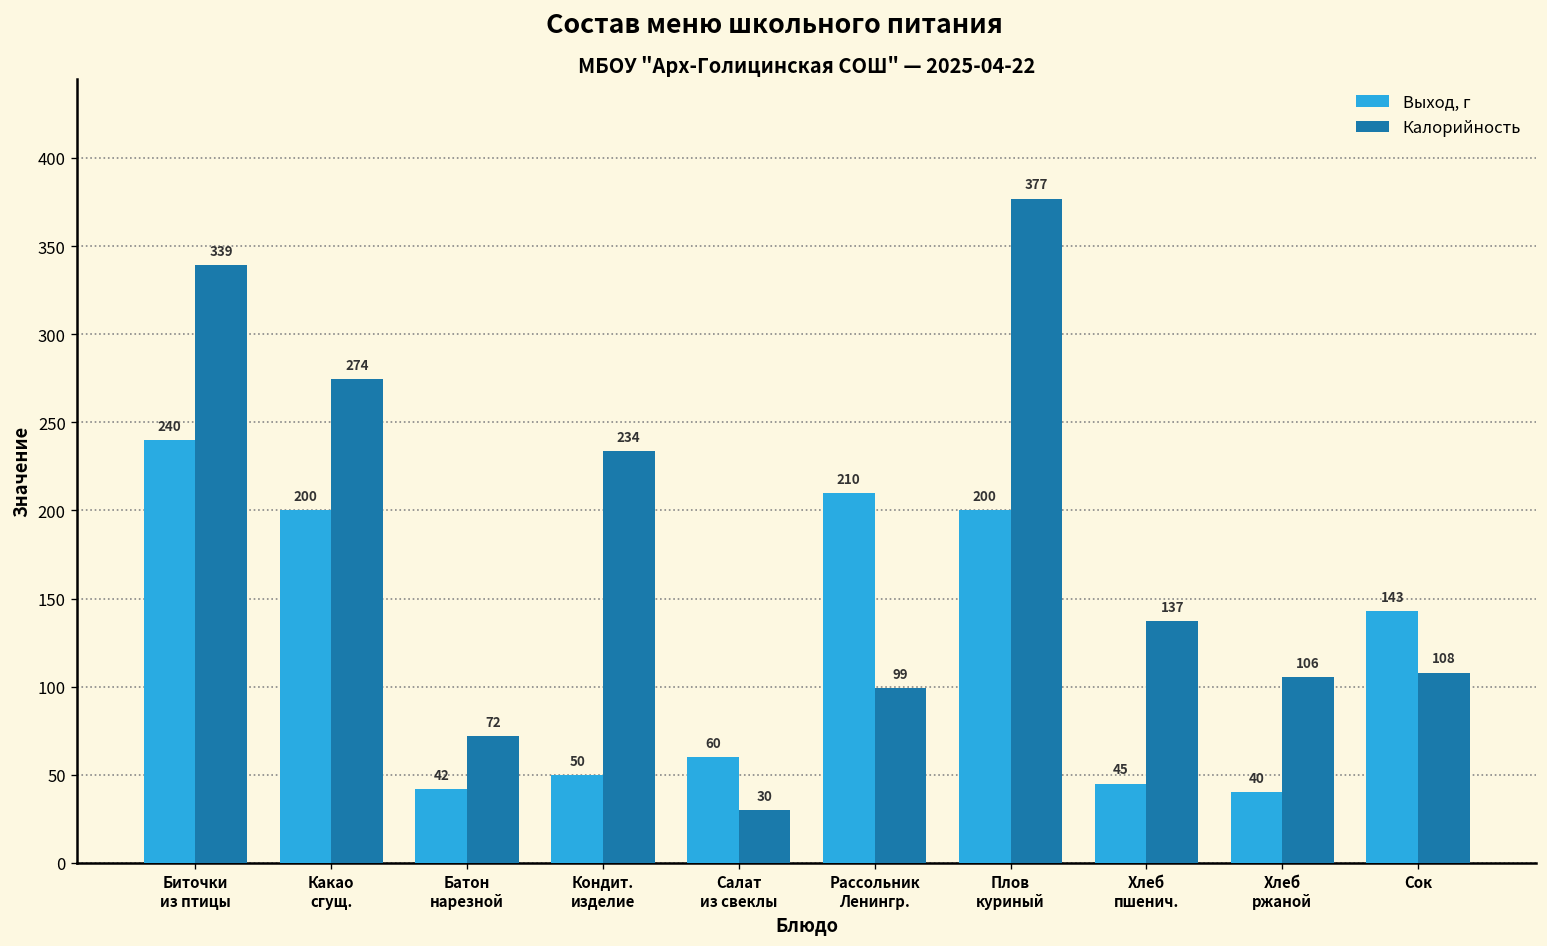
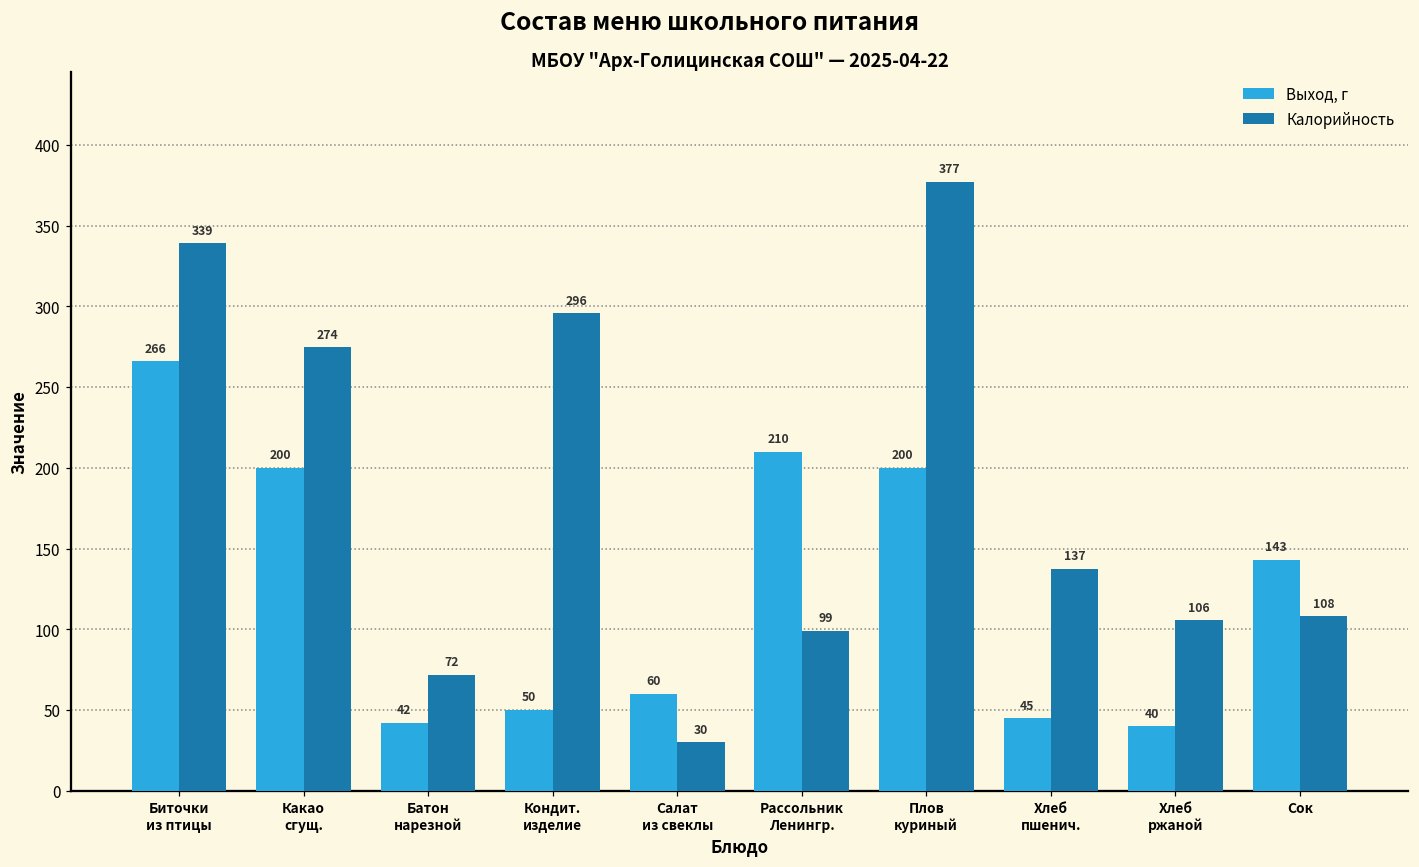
Выход, г, Биточки из птицы: 240 -> 266
Калорийность, Кондит. изделие: 234 -> 296
